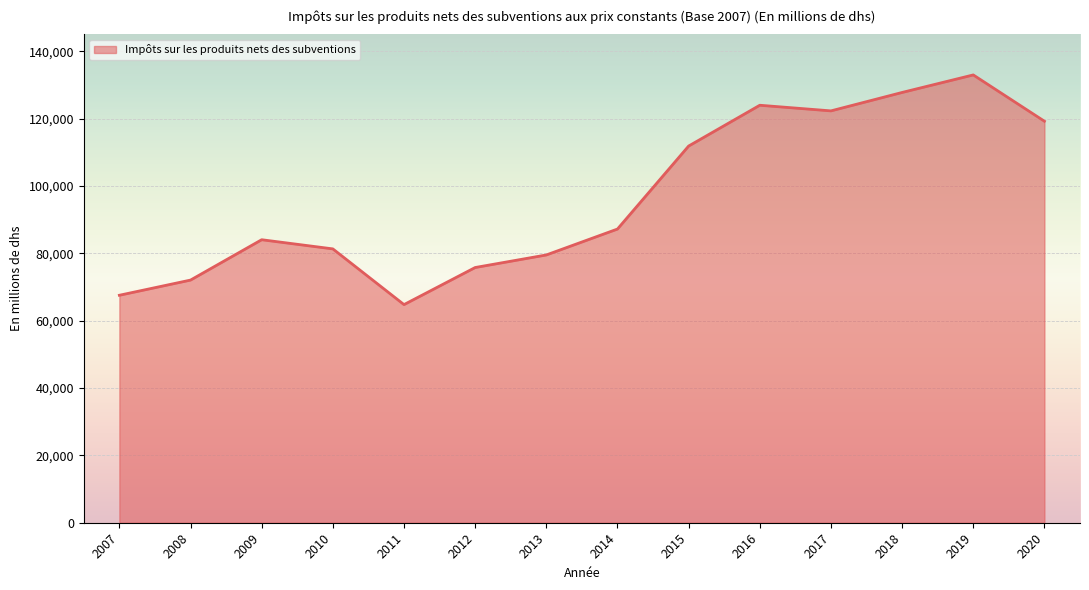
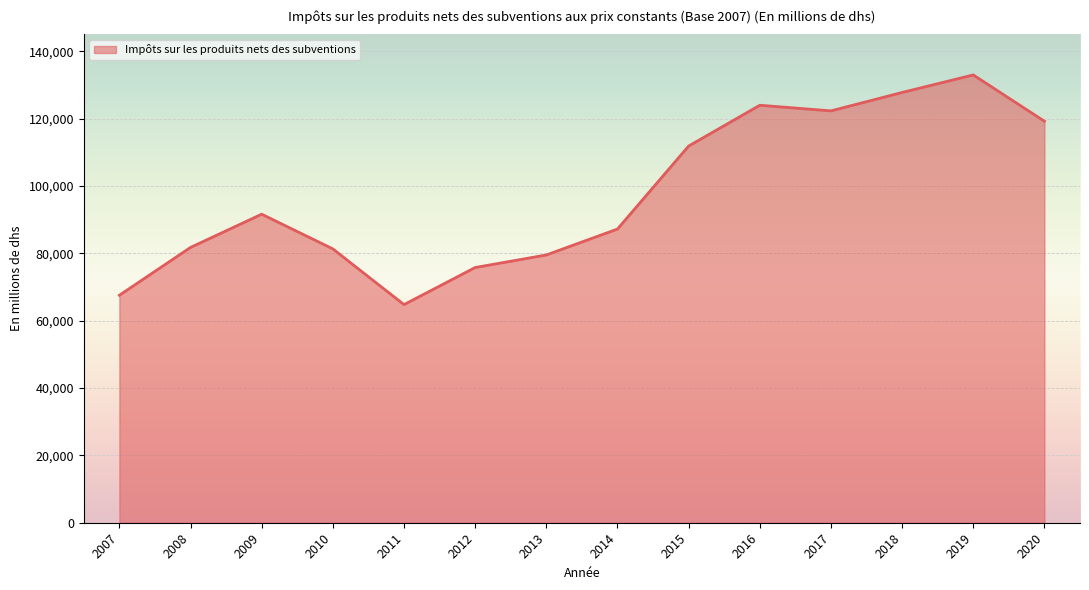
2008: 72,000 -> 82,000
2009: 84,000 -> 92,000
